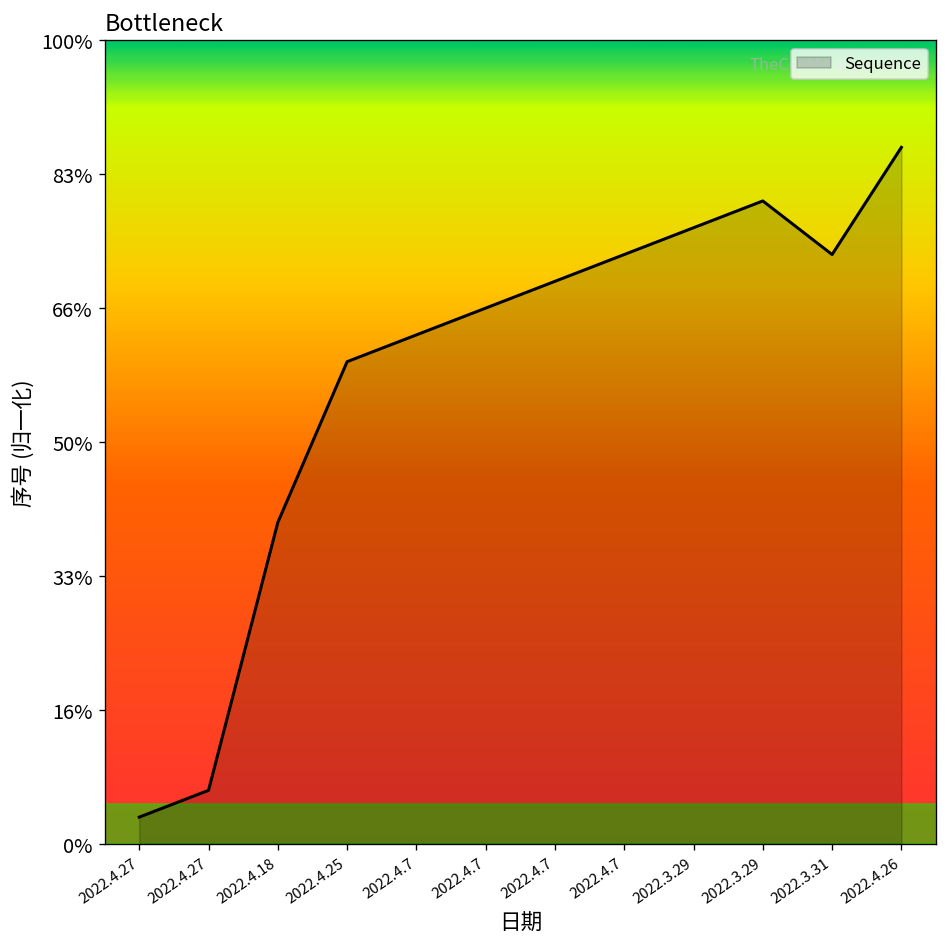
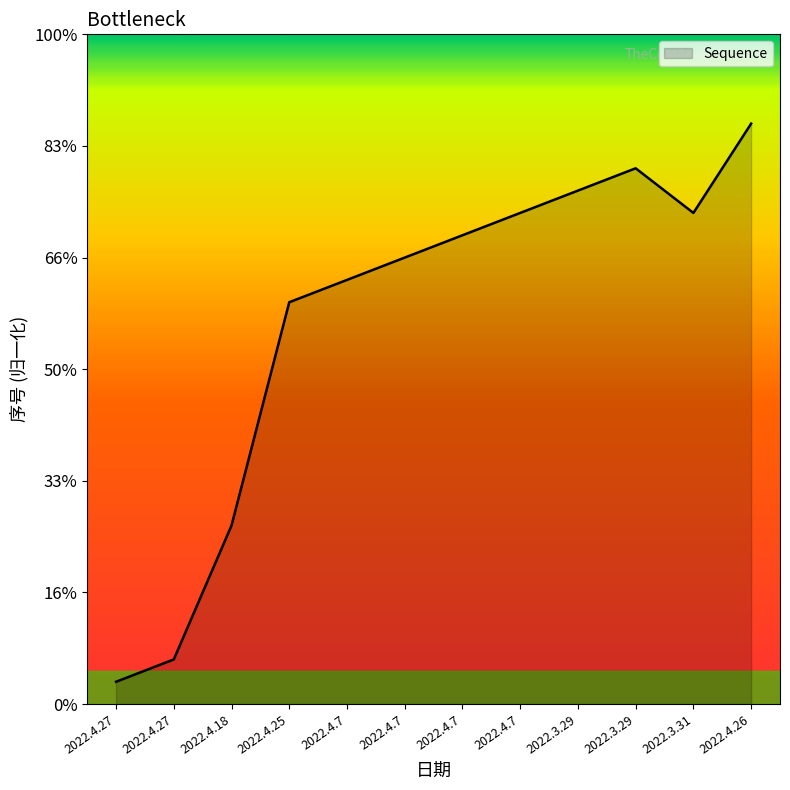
2022.4.18: 40% -> 27%
